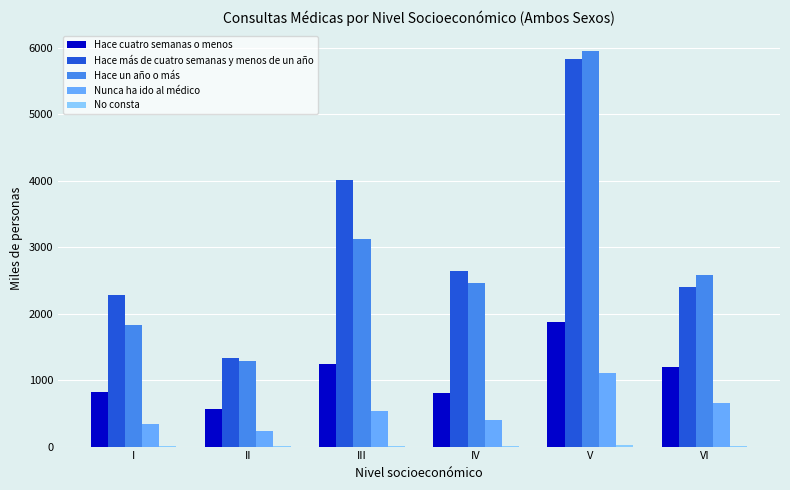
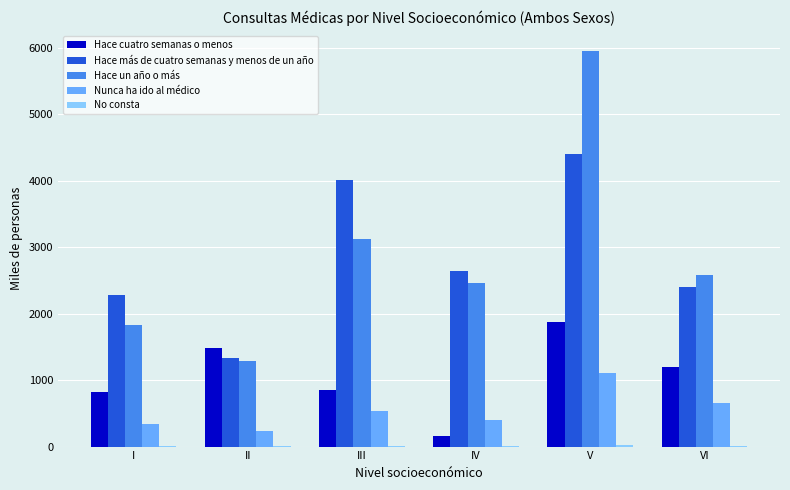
Hace cuatro semanas o menos, II: 600 -> 1500
Hace cuatro semanas o menos, III: 1200 -> 900
Hace cuatro semanas o menos, IV: 800 -> 200
Hace más de cuatro semanas y menos de un año, V: 5800 -> 4400
